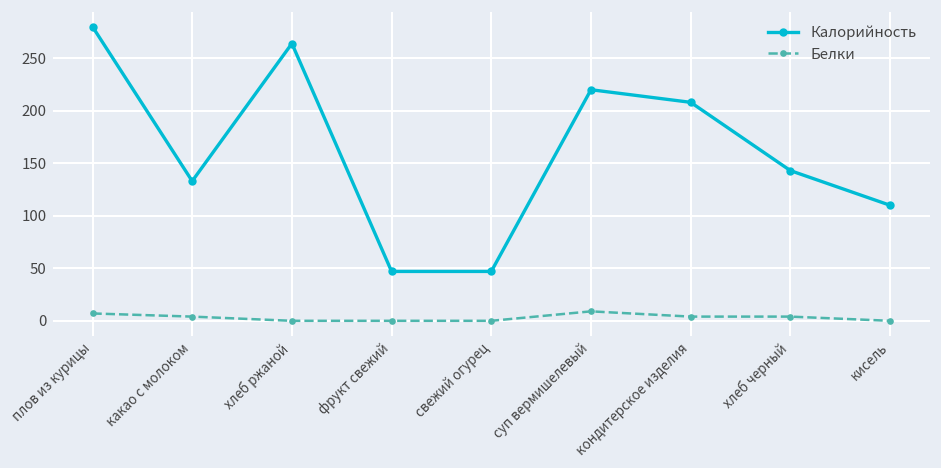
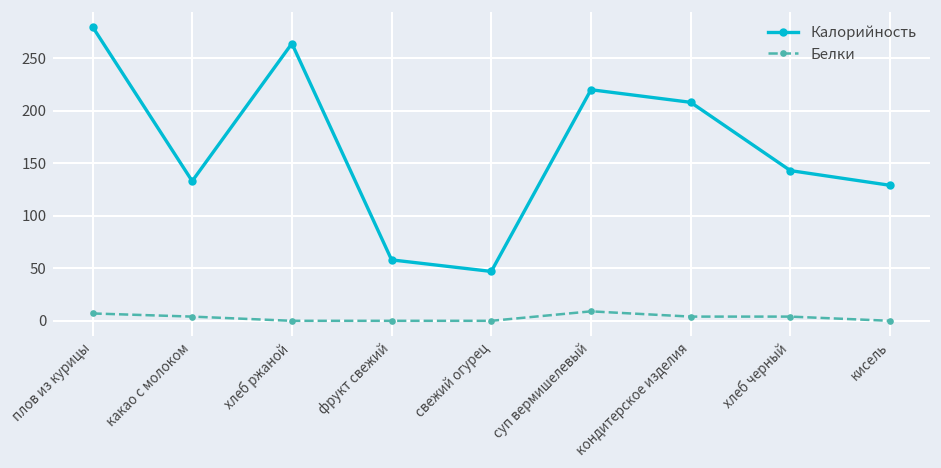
Калорийность, фрукт свежий: 50 -> 60
Калорийность, кисель: 110 -> 130
